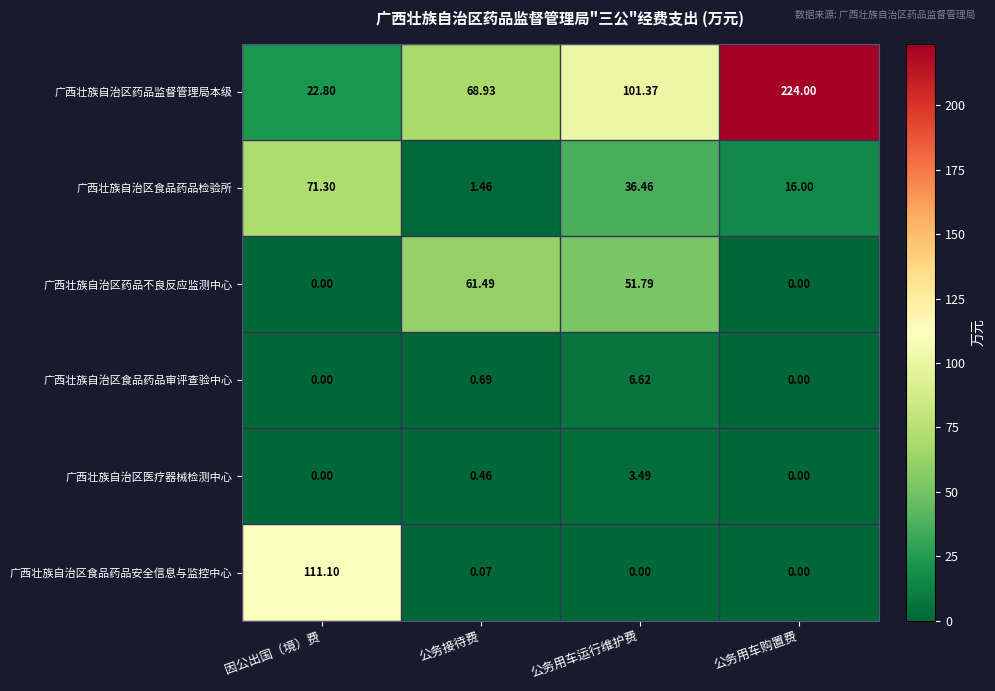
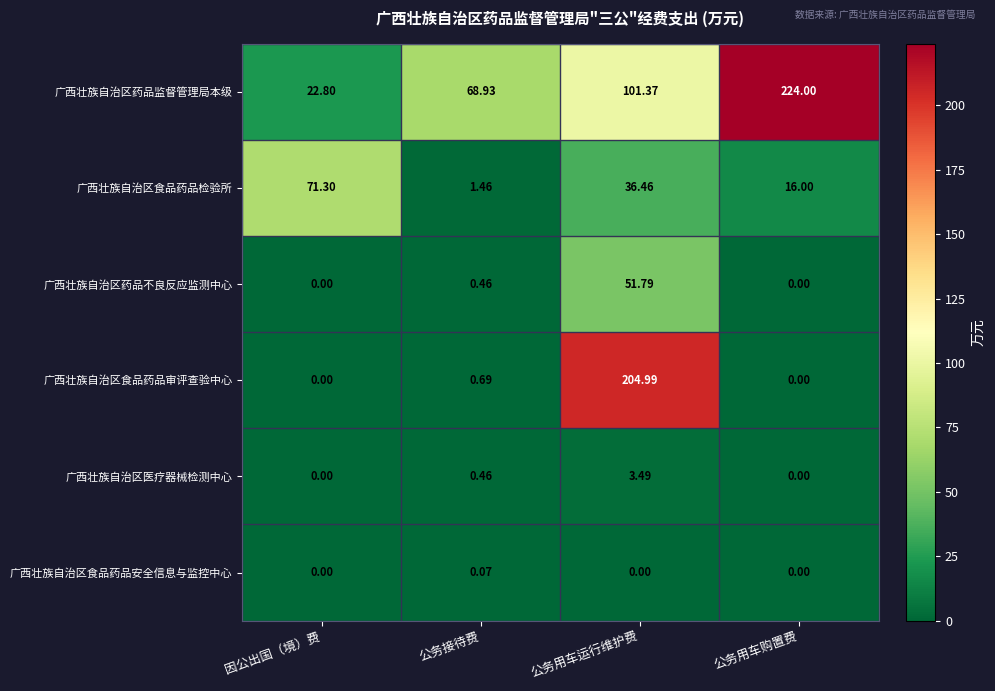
广西壮族自治区药品不良反应监测中心, 公务接待费: 61.49 -> 0.46
广西壮族自治区食品药品审评查验中心, 公务用车运行维护费: 6.62 -> 204.99
广西壮族自治区食品药品安全信息与监控中心, 因公出国（境）费: 111.10 -> 0.00
